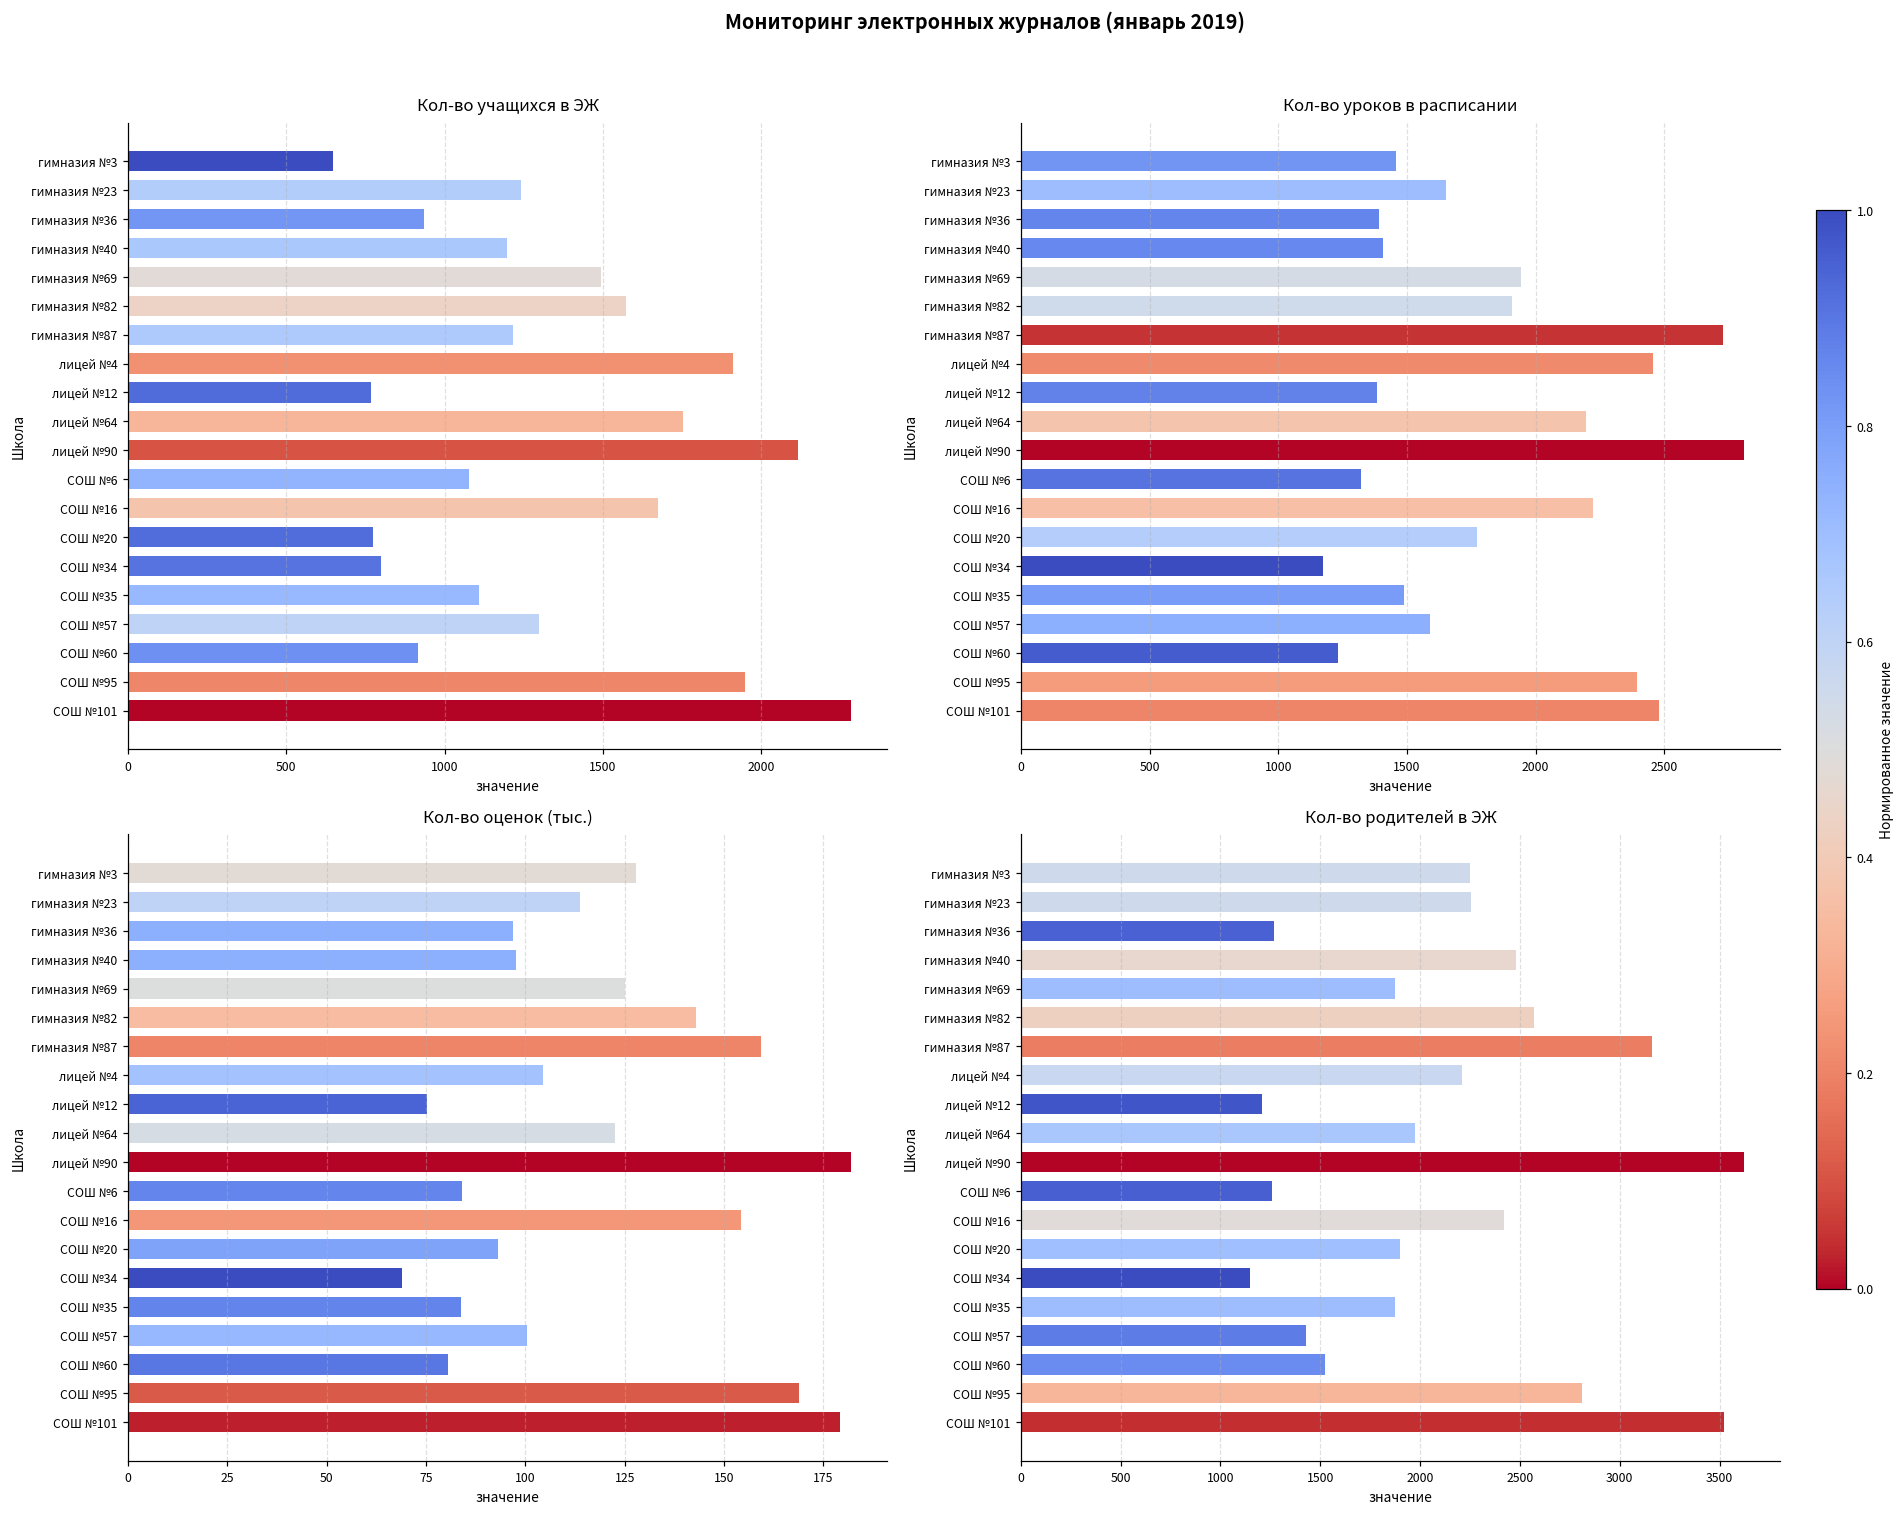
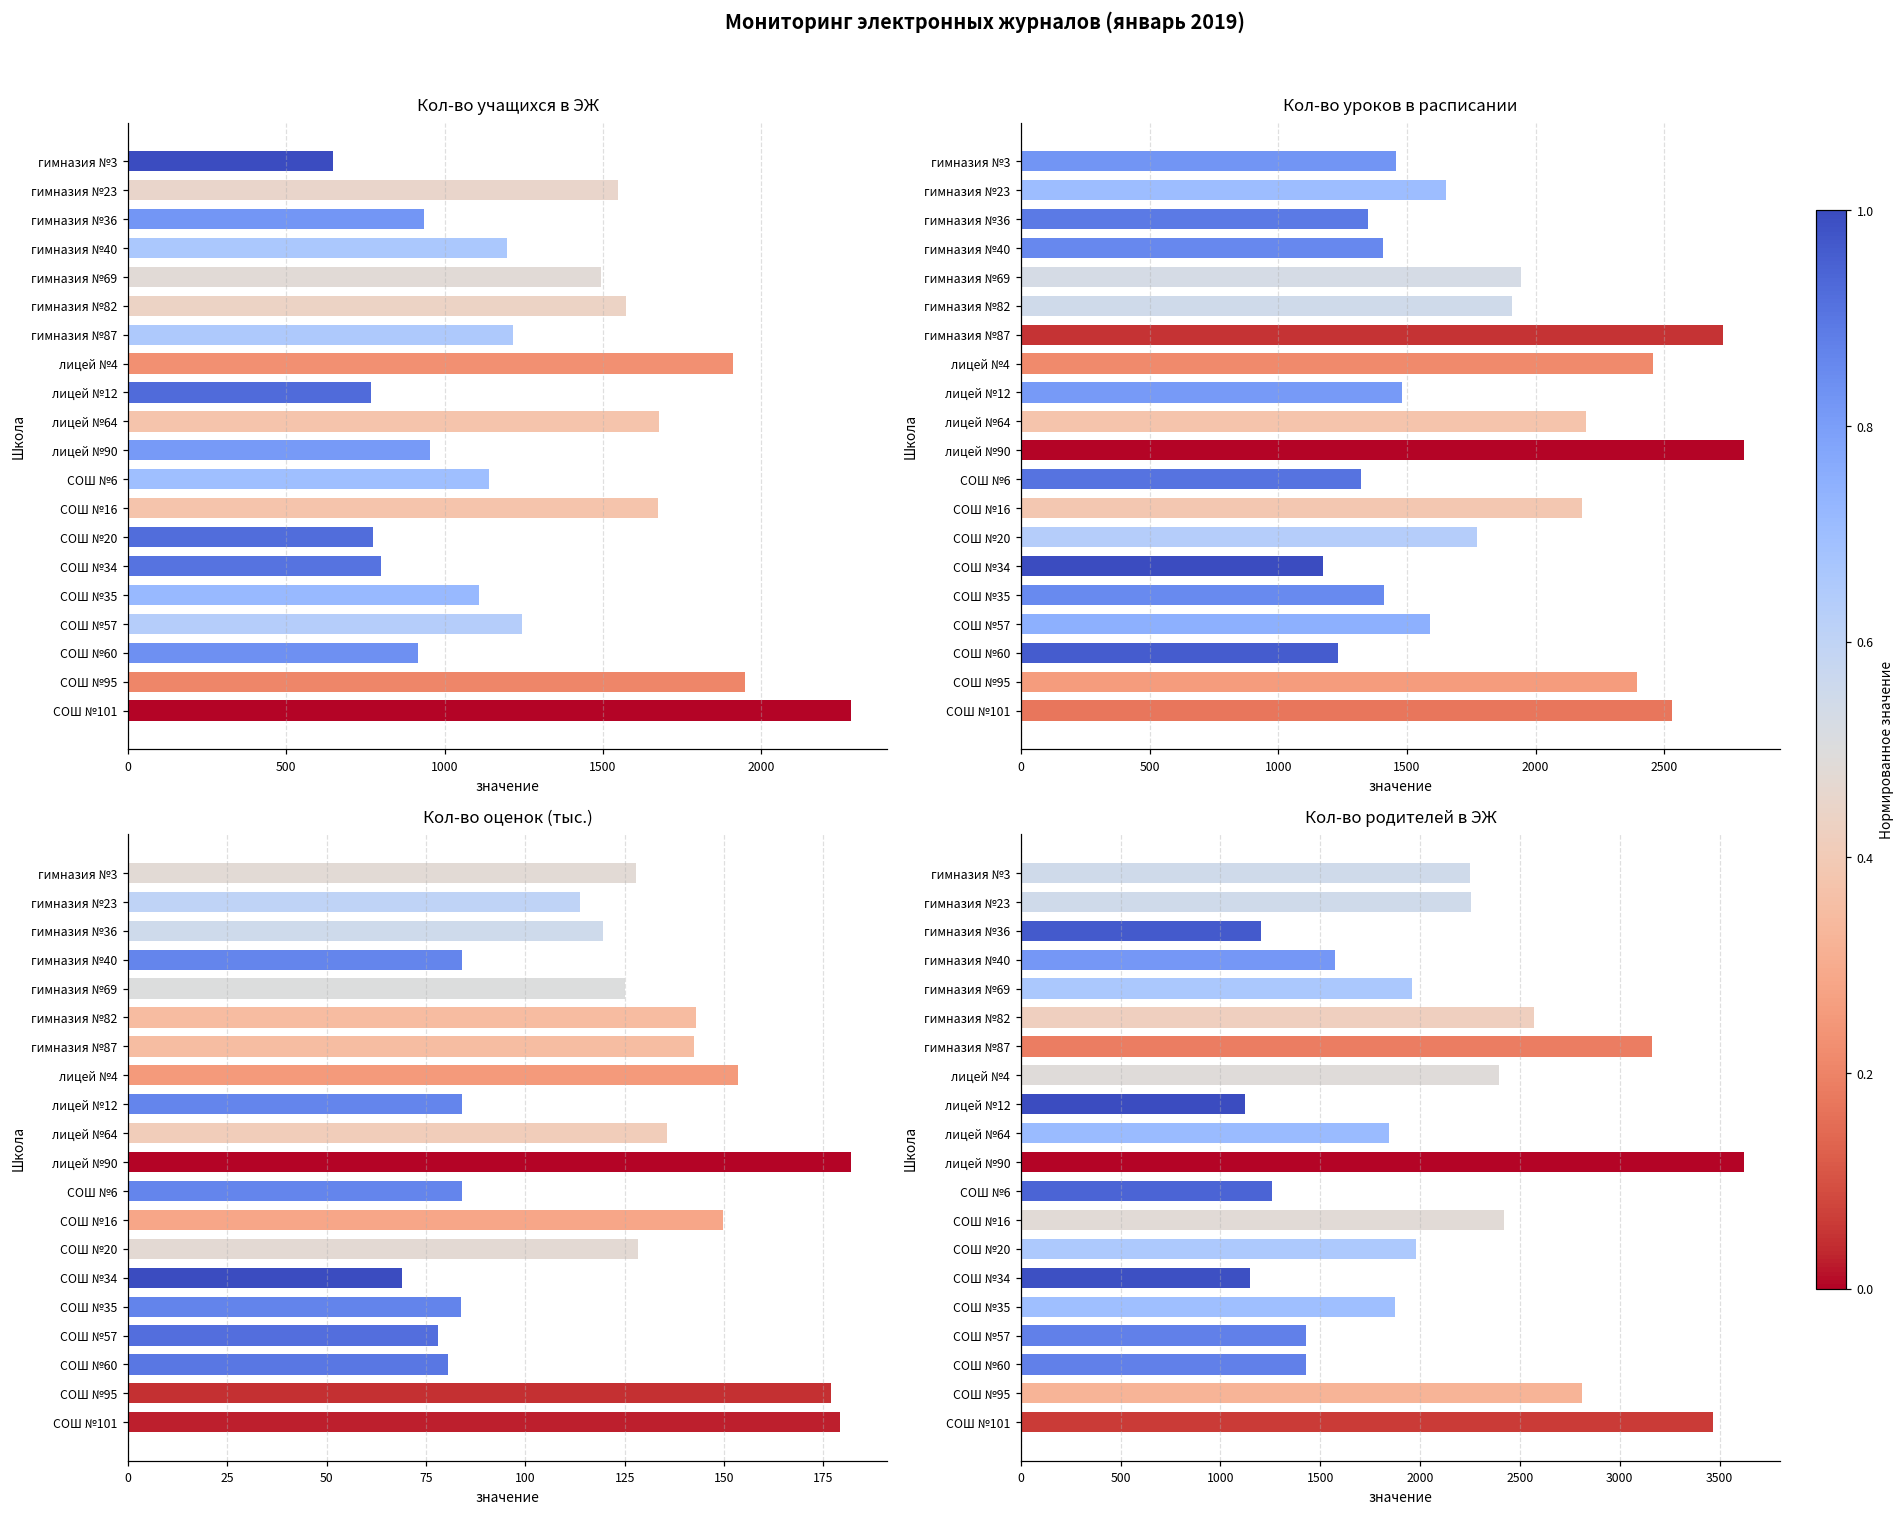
Кол-во учащихся в ЭЖ, гимназия №23: 1240 -> 1550
Кол-во учащихся в ЭЖ, лицей №64: 1750 -> 1680
Кол-во учащихся в ЭЖ, лицей №90: 2120 -> 960
Кол-во учащихся в ЭЖ, СОШ №6: 1080 -> 1140
Кол-во учащихся в ЭЖ, СОШ №57: 1300 -> 1250
Кол-во уроков в расписании, гимназия №36: 1390 -> 1350
Кол-во уроков в расписании, лицей №12: 1380 -> 1480
Кол-во уроков в расписании, СОШ №16: 2220 -> 2180
Кол-во уроков в расписании, СОШ №35: 1490 -> 1410
Кол-во уроков в расписании, СОШ №101: 2480 -> 2530
Кол-во оценок (тыс.), гимназия №36: 97 -> 119
Кол-во оценок (тыс.), гимназия №40: 98 -> 84
Кол-во оценок (тыс.), гимназия №87: 159 -> 143
Кол-во оценок (тыс.), лицей №4: 104 -> 153
Кол-во оценок (тыс.), лицей №12: 75 -> 84
Кол-во оценок (тыс.), лицей №64: 123 -> 136
Кол-во оценок (тыс.), СОШ №16: 154 -> 150
Кол-во оценок (тыс.), СОШ №20: 93 -> 128
Кол-во оценок (тыс.), СОШ №57: 100 -> 78
Кол-во оценок (тыс.), СОШ №95: 169 -> 177
Кол-во родителей в ЭЖ, гимназия №36: 1270 -> 1210
Кол-во родителей в ЭЖ, гимназия №40: 2480 -> 1580
Кол-во родителей в ЭЖ, гимназия №69: 1880 -> 1960
Кол-во родителей в ЭЖ, лицей №4: 2210 -> 2400
Кол-во родителей в ЭЖ, лицей №12: 1210 -> 1120
Кол-во родителей в ЭЖ, лицей №64: 1980 -> 1840
Кол-во родителей в ЭЖ, СОШ №20: 1900 -> 1980
Кол-во родителей в ЭЖ, СОШ №60: 1530 -> 1430
Кол-во родителей в ЭЖ, СОШ №101: 3520 -> 3470
